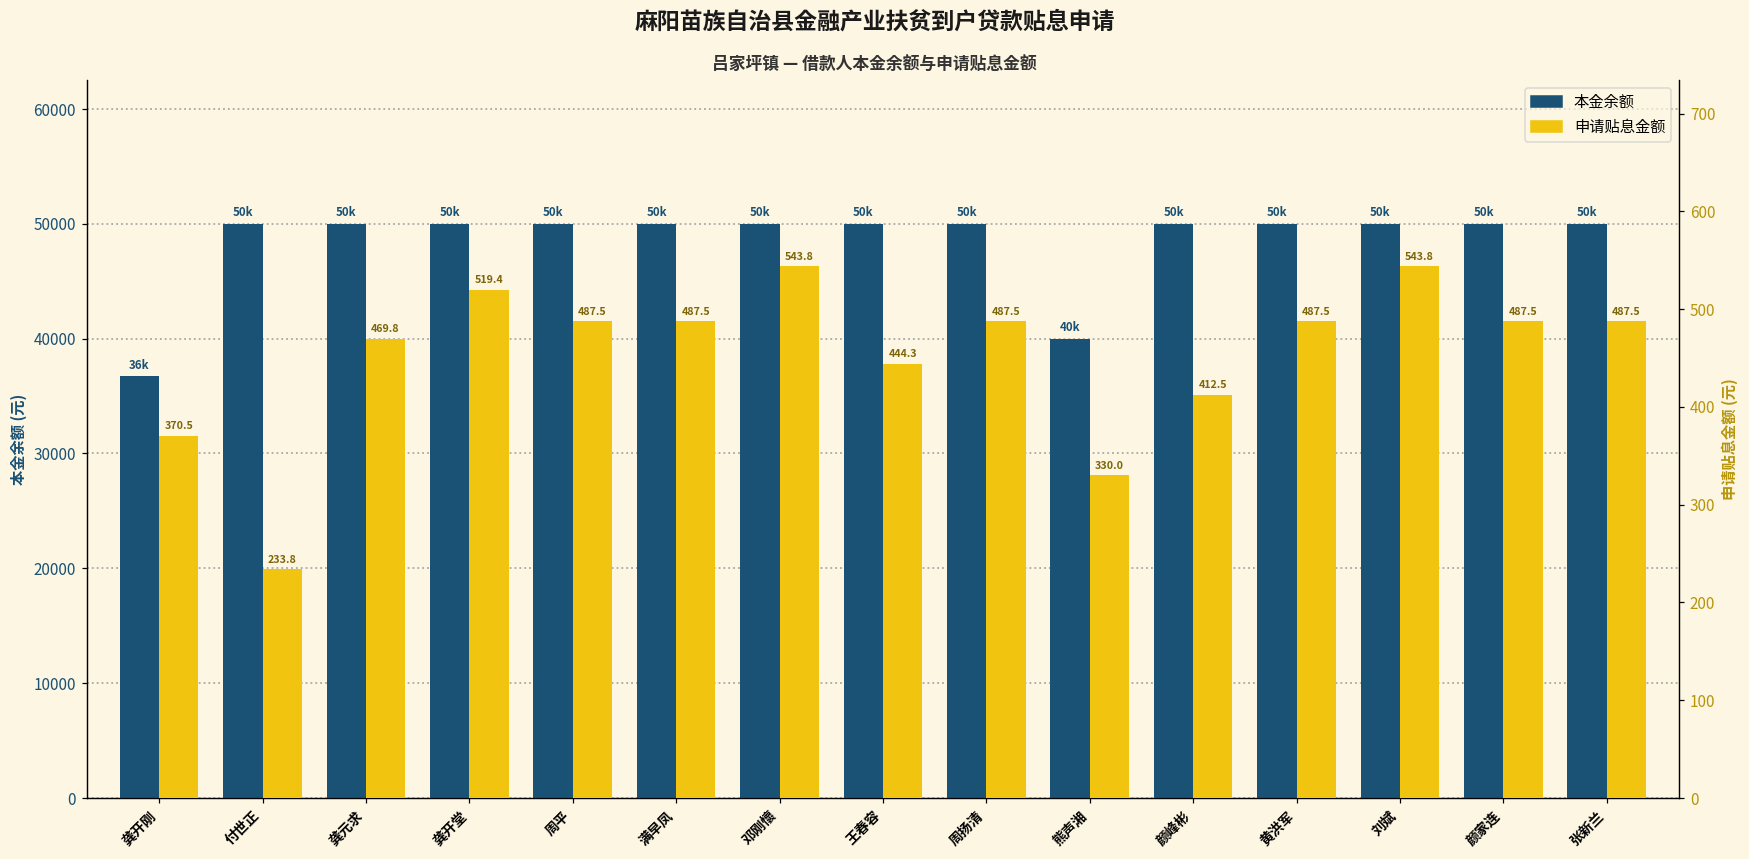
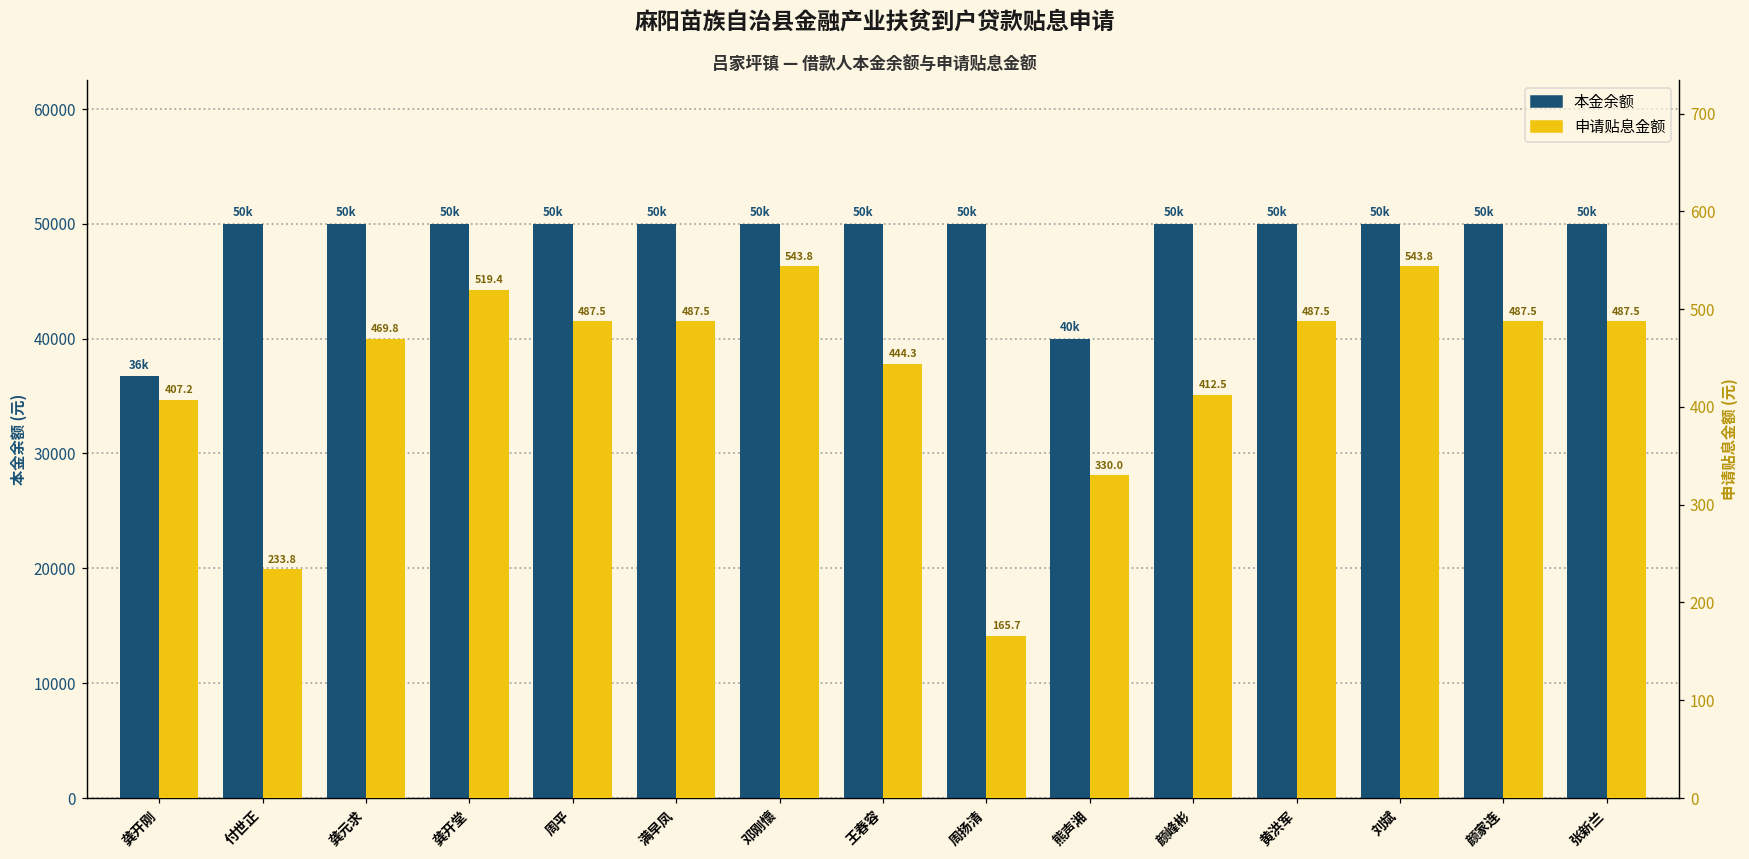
申请贴息金额, 龚开刚: 370.5 -> 407.2
申请贴息金额, 周扬清: 487.5 -> 165.7
